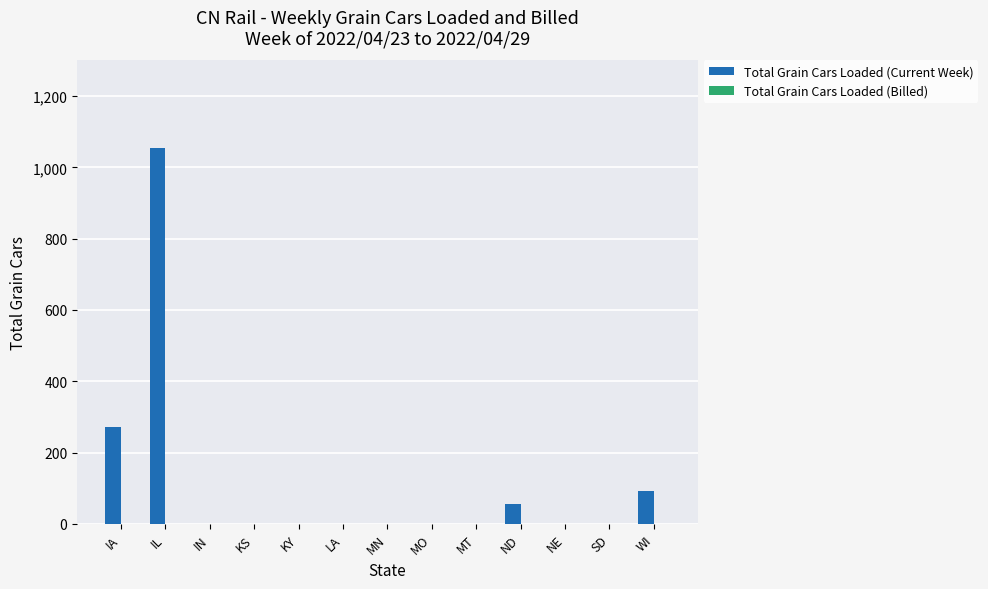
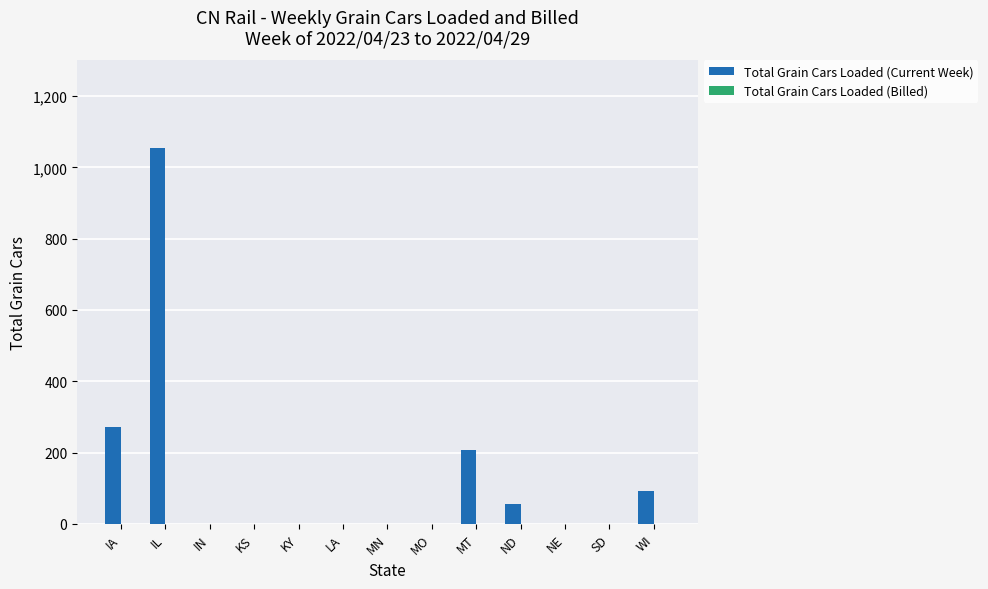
Total Grain Cars Loaded (Current Week), MT: 0 -> 210
